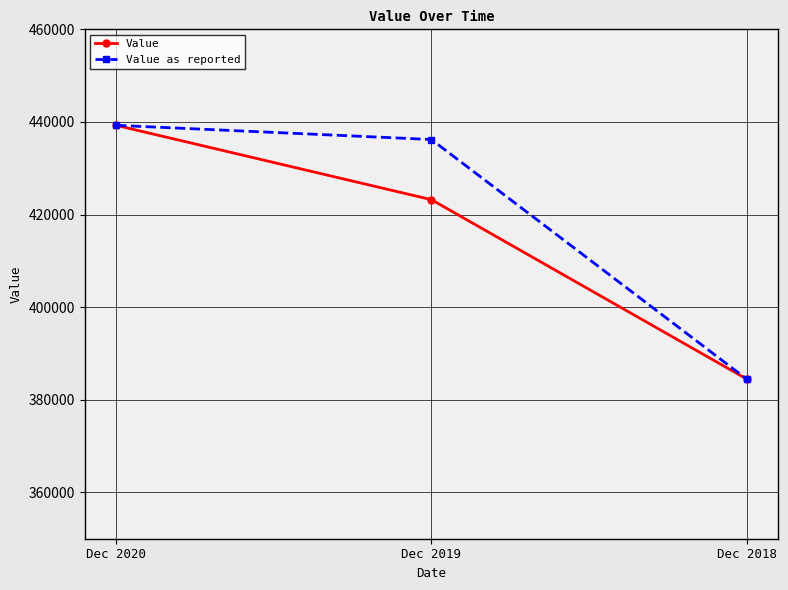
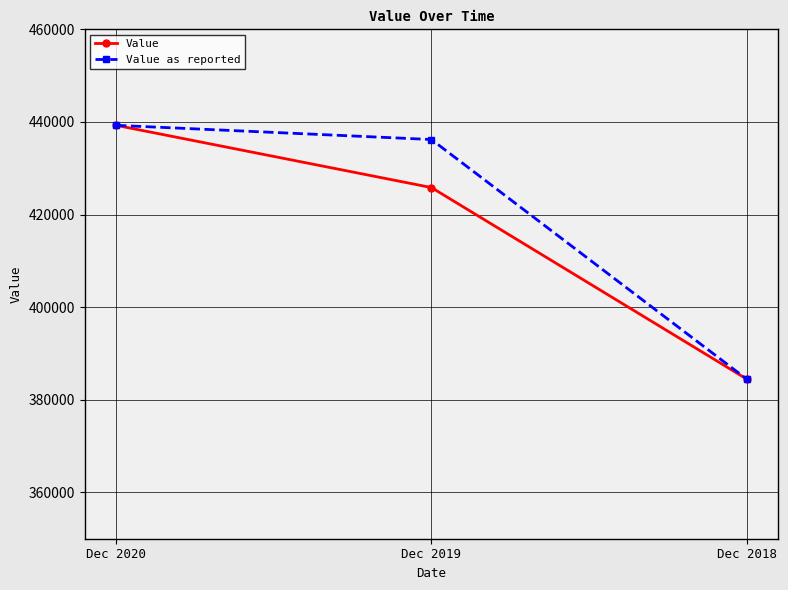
Value, Dec 2019: 423000 -> 426000
